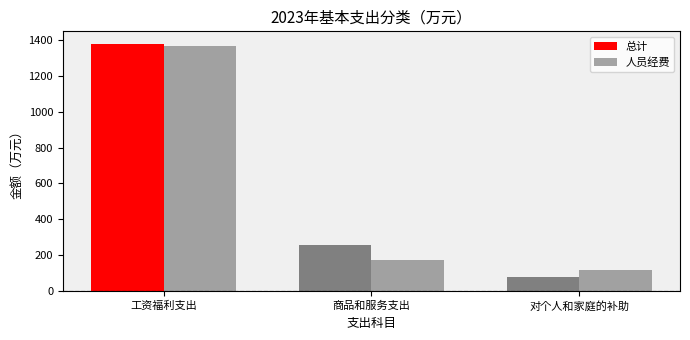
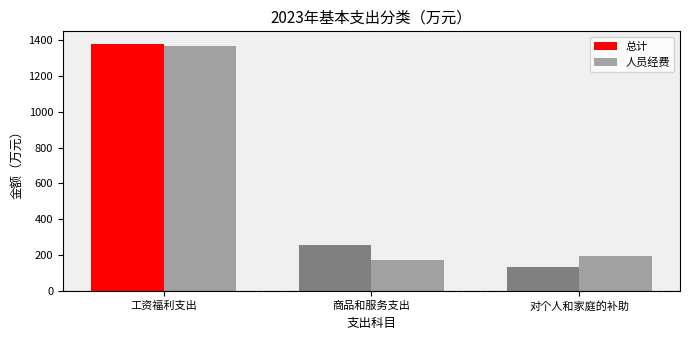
总计, 对个人和家庭的补助: 80 -> 130
人员经费, 对个人和家庭的补助: 120 -> 190
